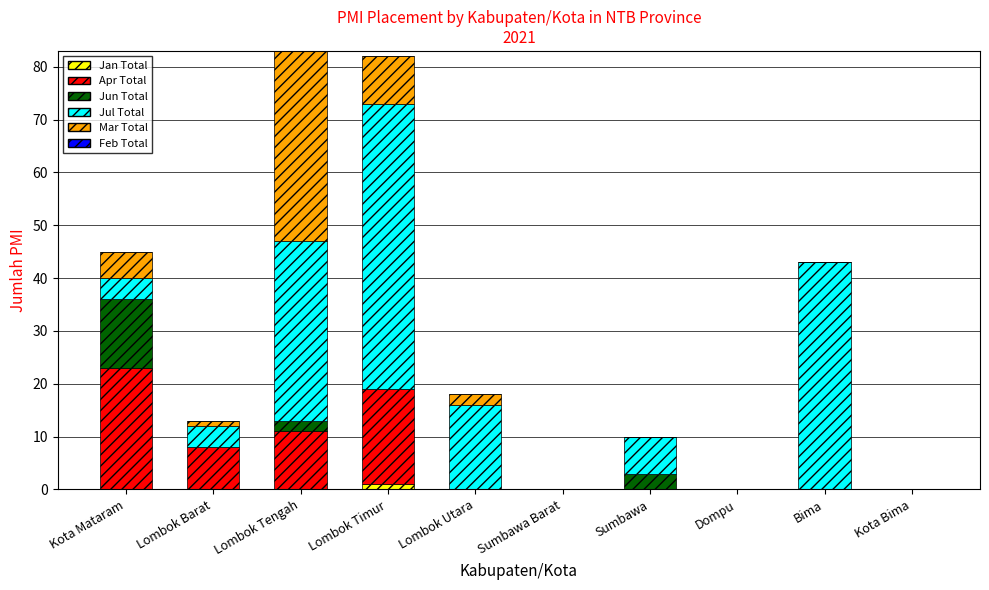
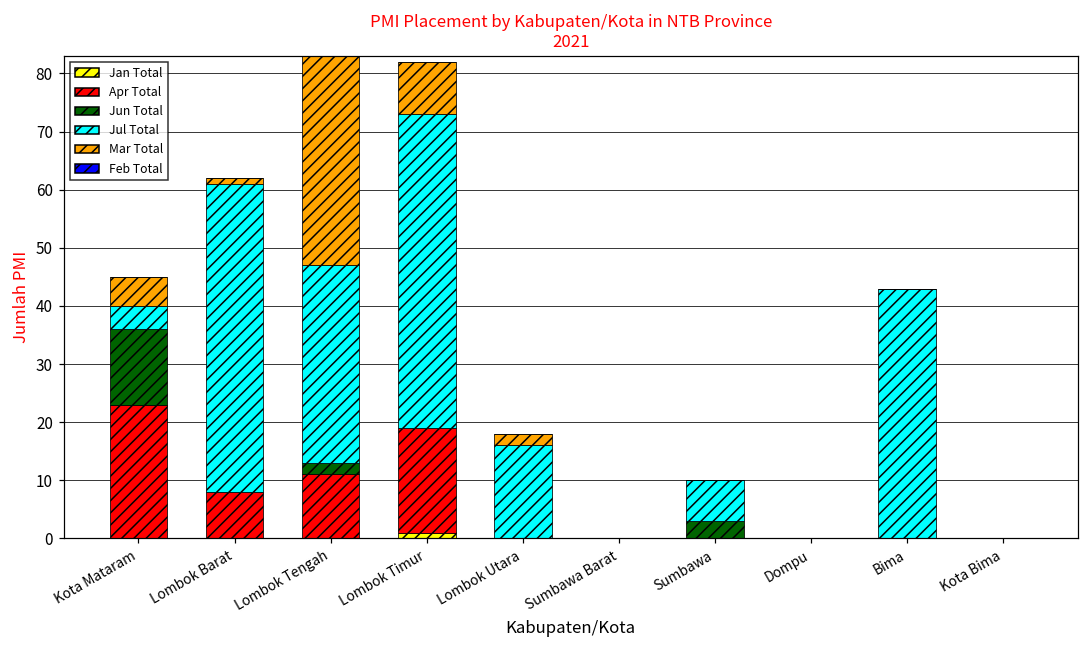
Jul Total, Lombok Barat: 4 -> 53
